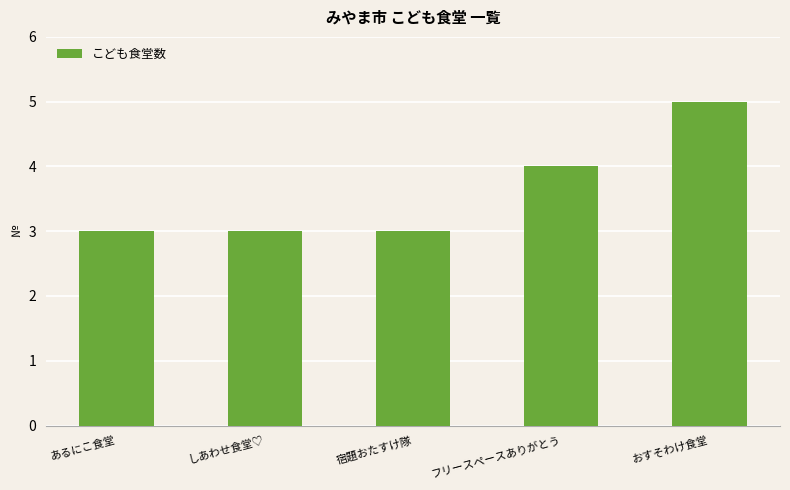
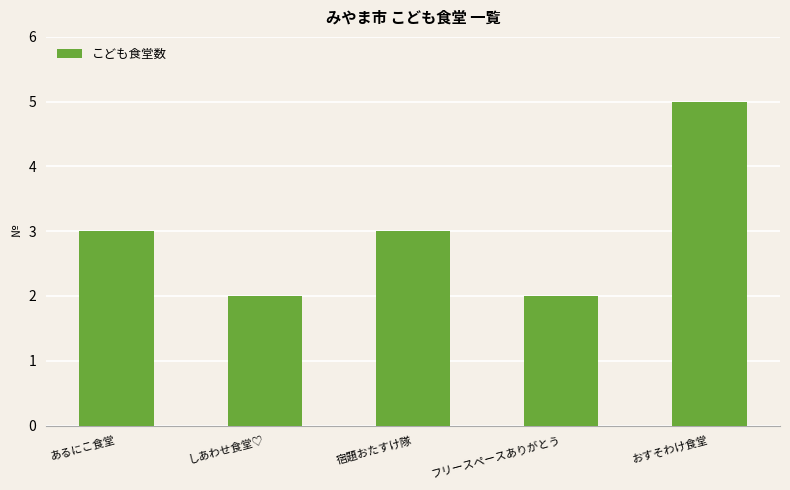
しあわせ食堂♡: 3 -> 2
フリースペースありがとう: 4 -> 2
